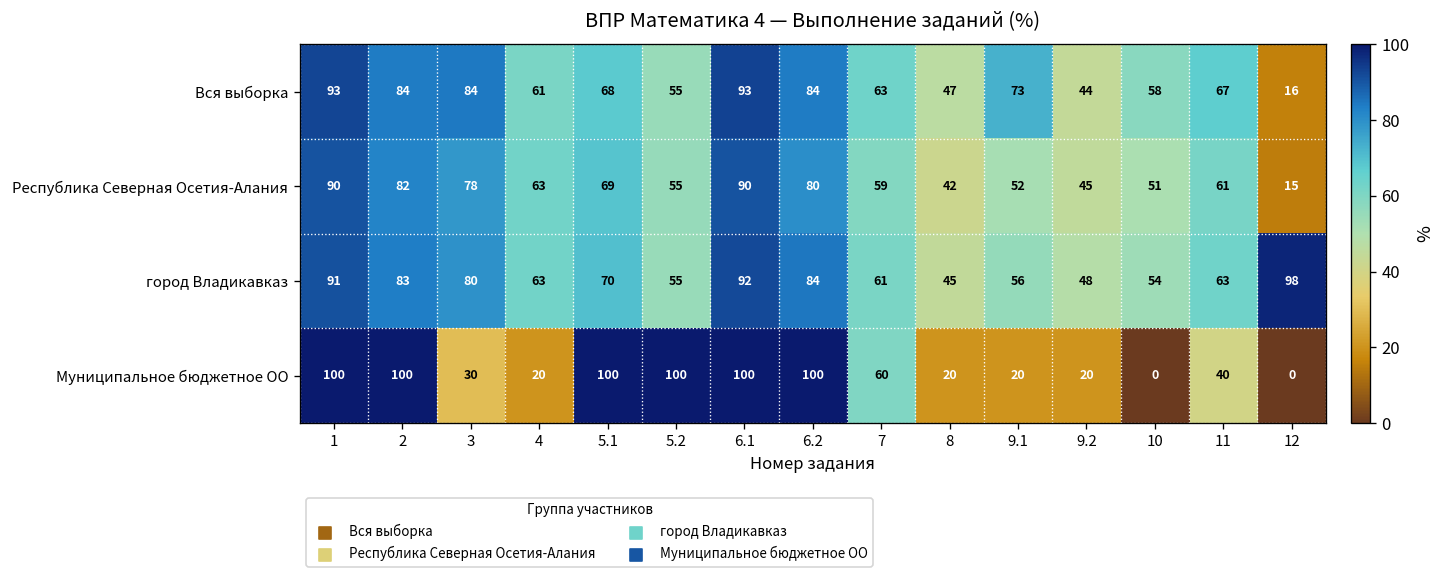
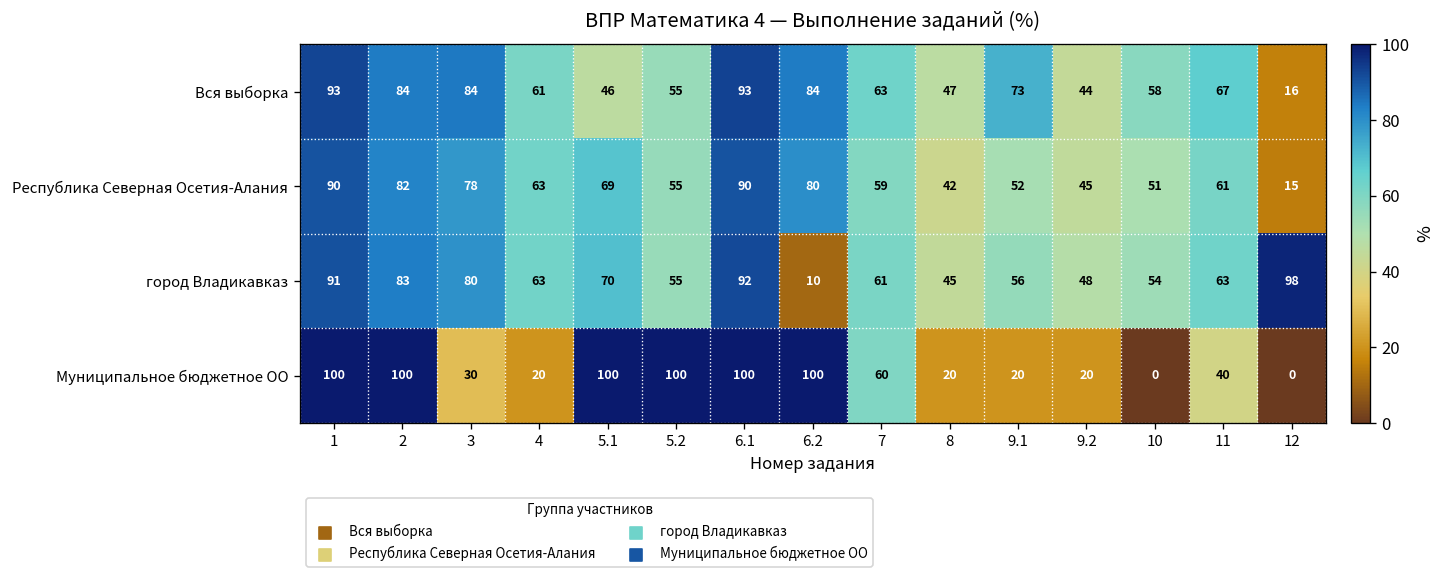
Вся выборка, 5.1: 68 -> 46
город Владикавказ, 6.2: 84 -> 10
